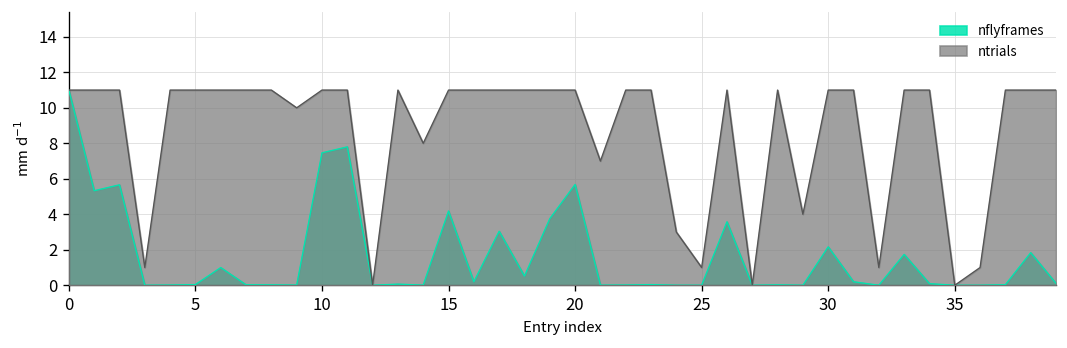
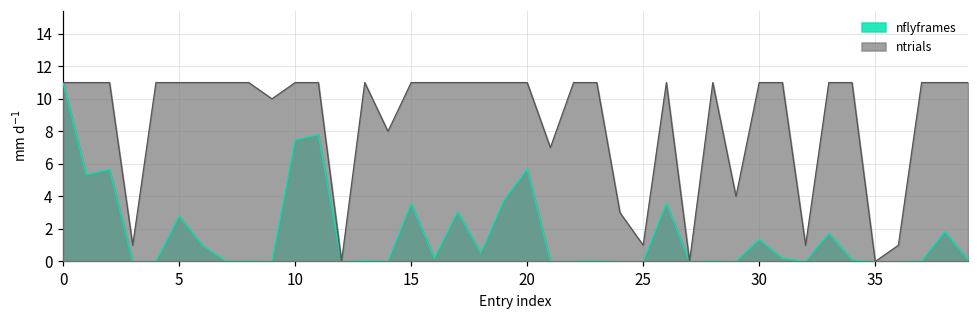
nflyframes, 5: 0.0 -> 2.8
nflyframes, 15: 4.2 -> 3.5
nflyframes, 30: 2.2 -> 1.3
